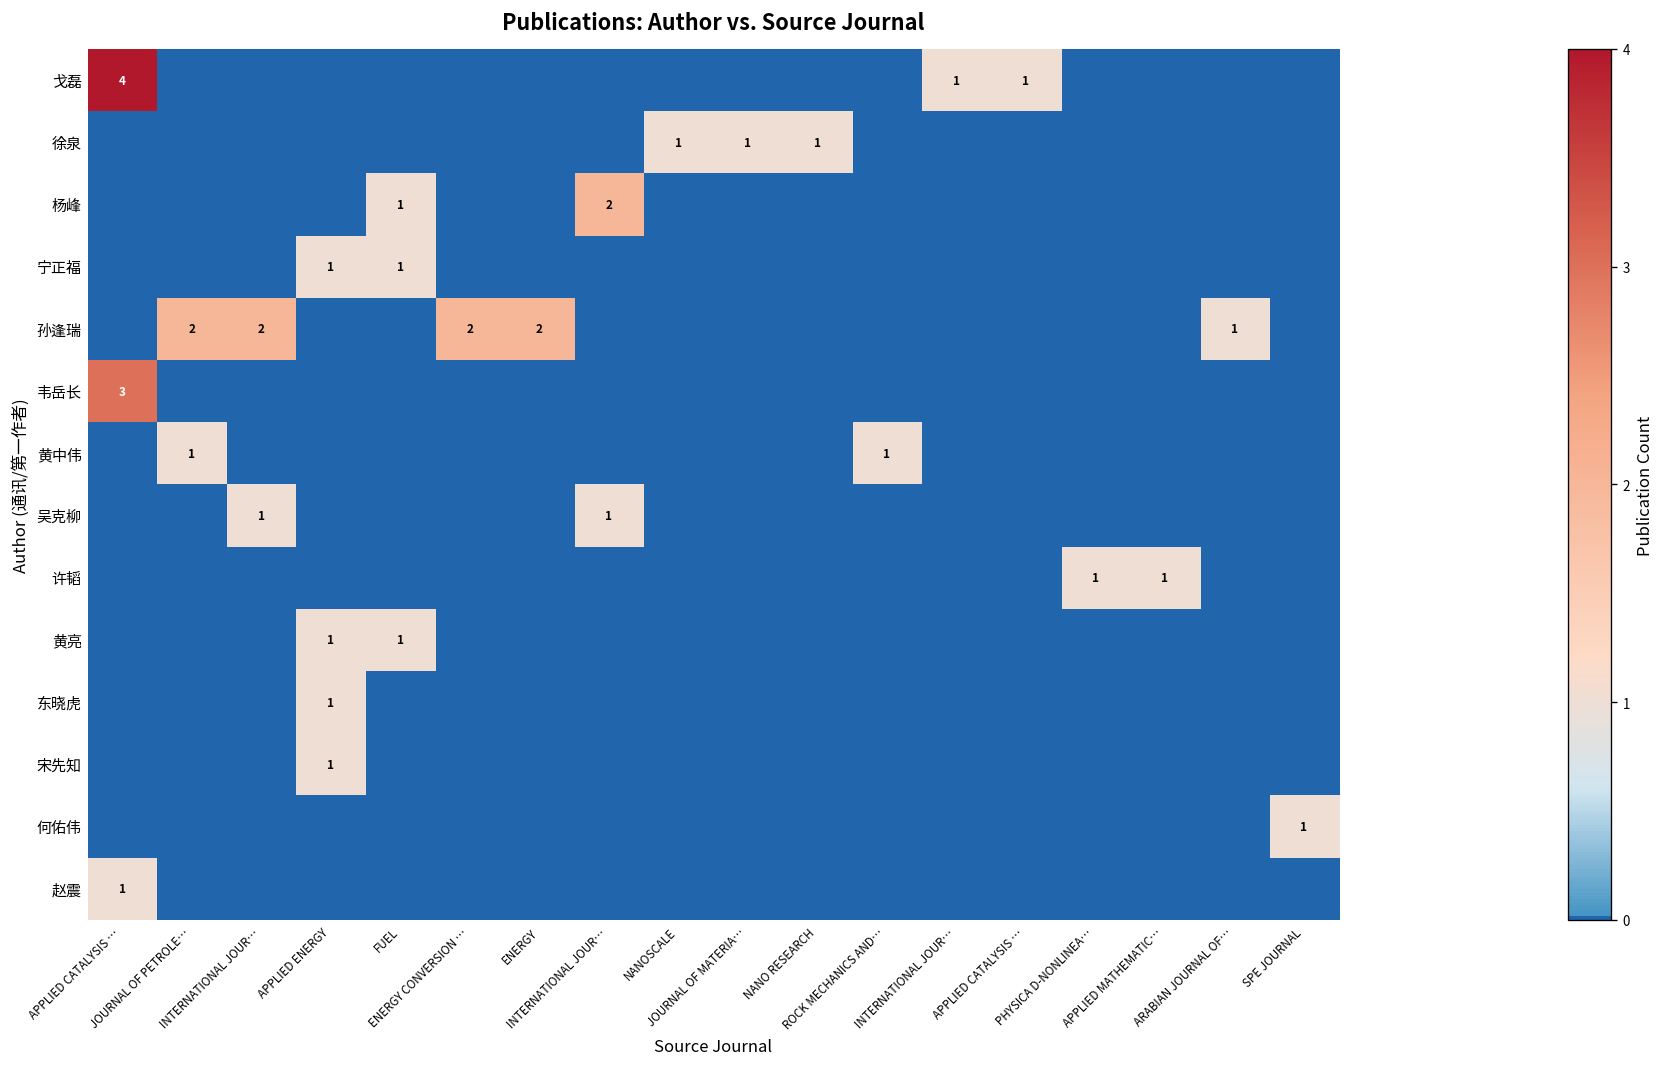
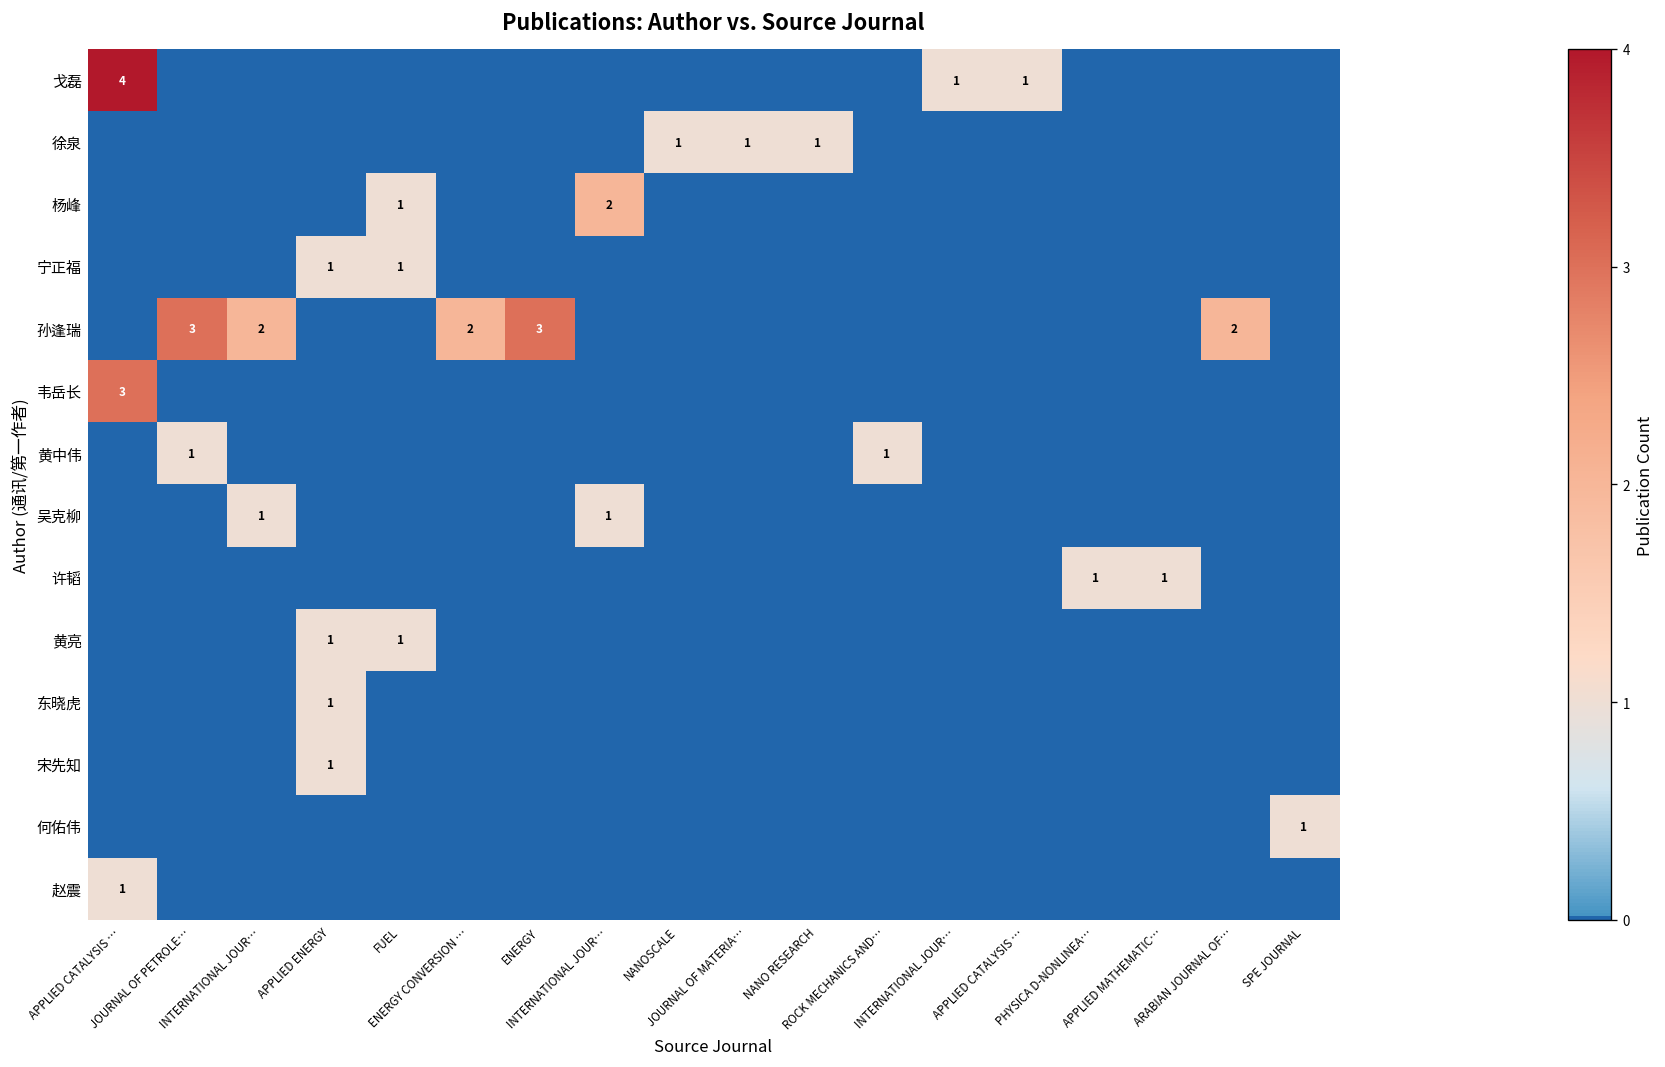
孙逢瑞, JOURNAL OF PETROLE…: 2 -> 3
孙逢瑞, ENERGY: 2 -> 3
孙逢瑞, ARABIAN JOURNAL OF…: 1 -> 2
